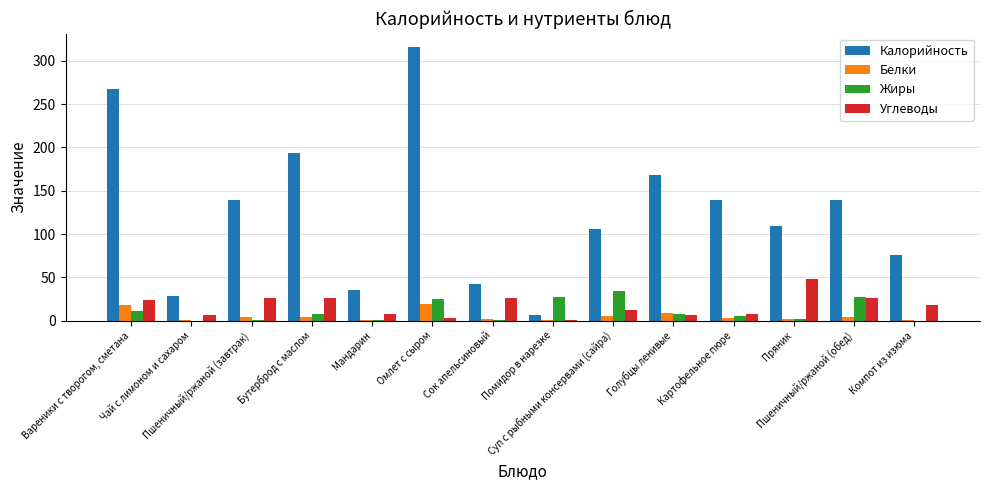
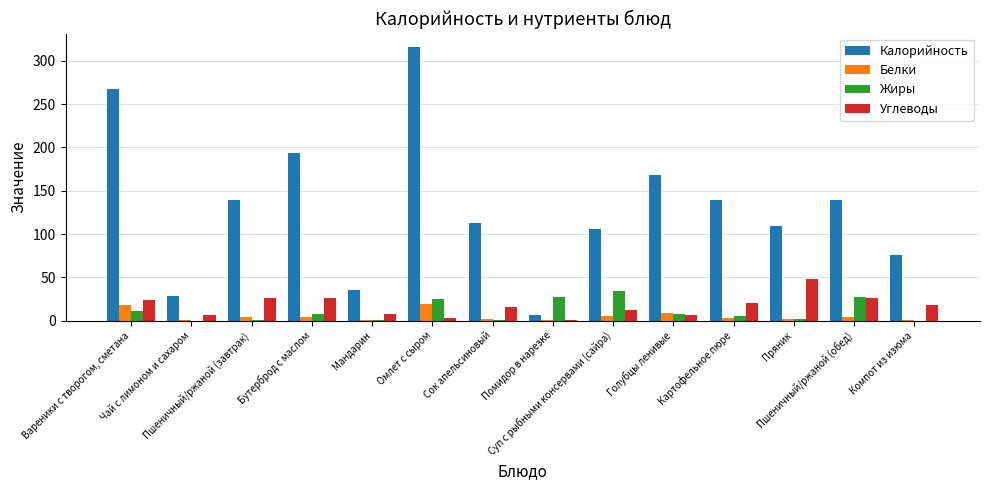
Калорийность, Сок апельсиновый: 40 -> 110
Углеводы, Сок апельсиновый: 30 -> 20
Углеводы, Картофельное пюре: 10 -> 20
